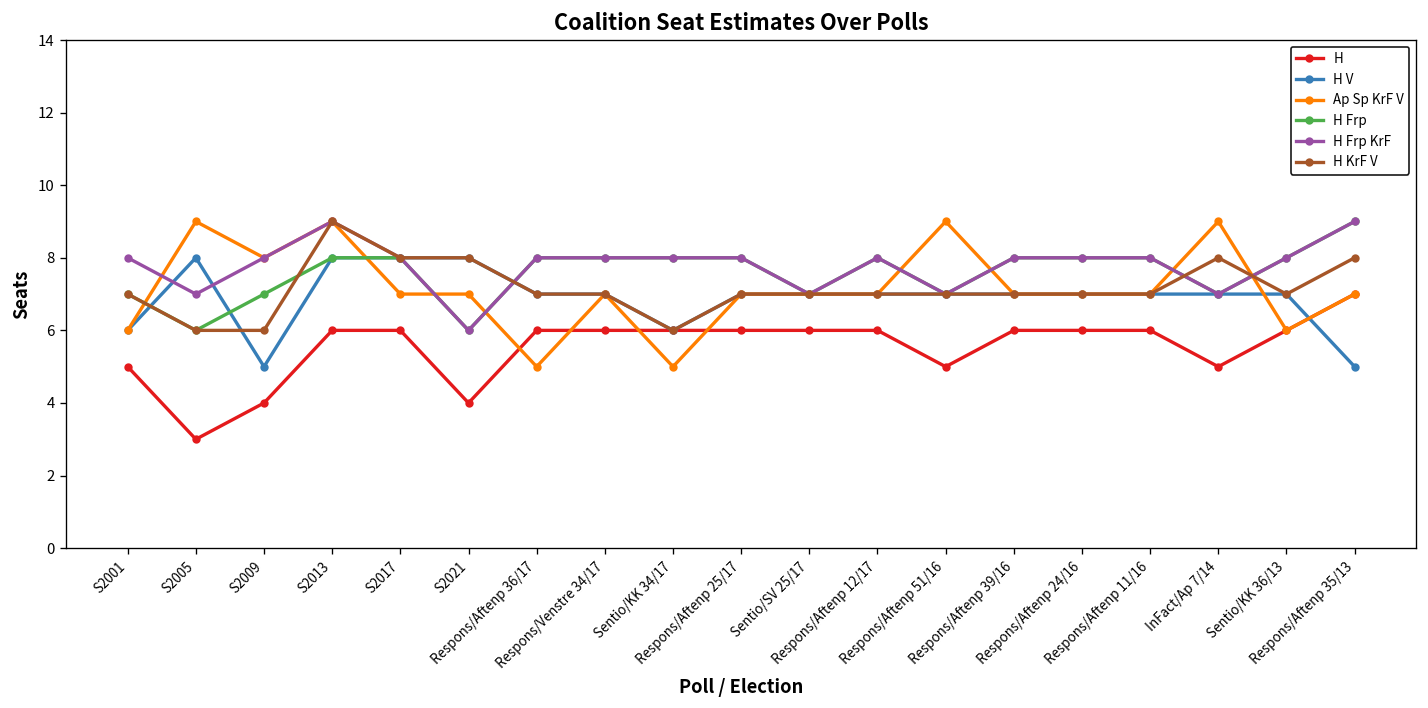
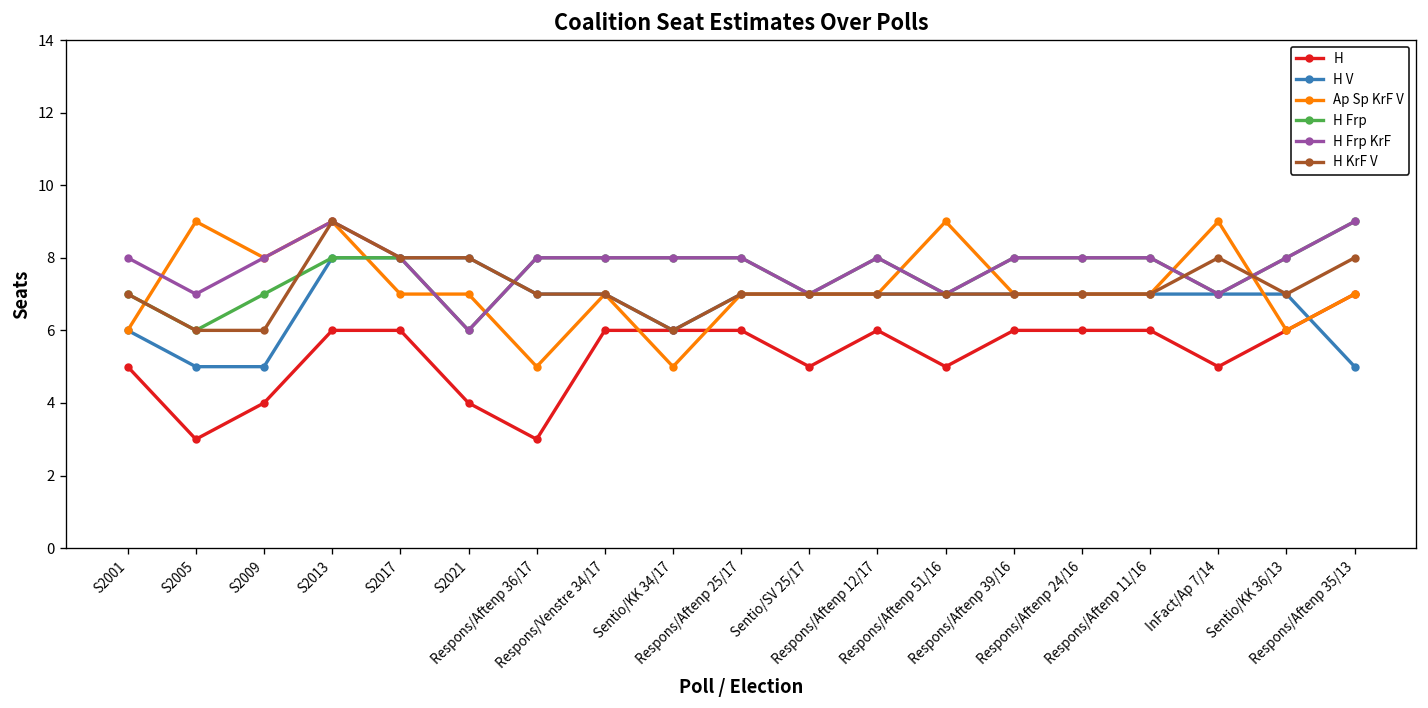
H V, S2005: 8 -> 5
H, Respons/Aftenp 36/17: 6 -> 3
H, Sentio/SV 25/17: 6 -> 5
